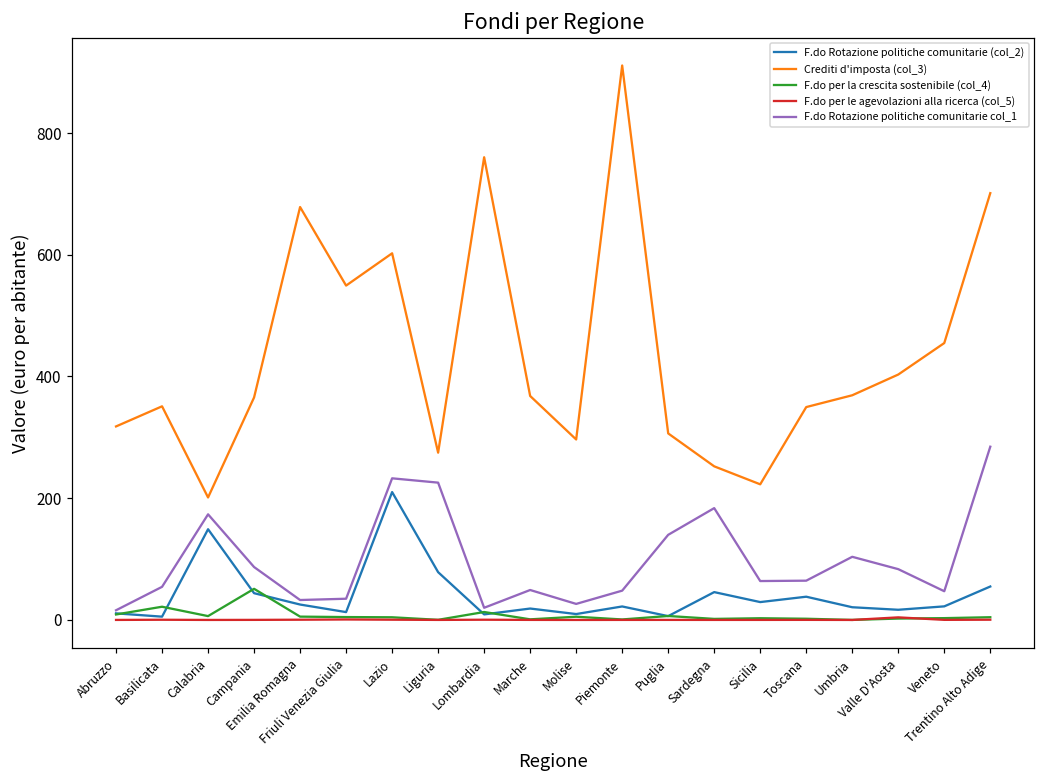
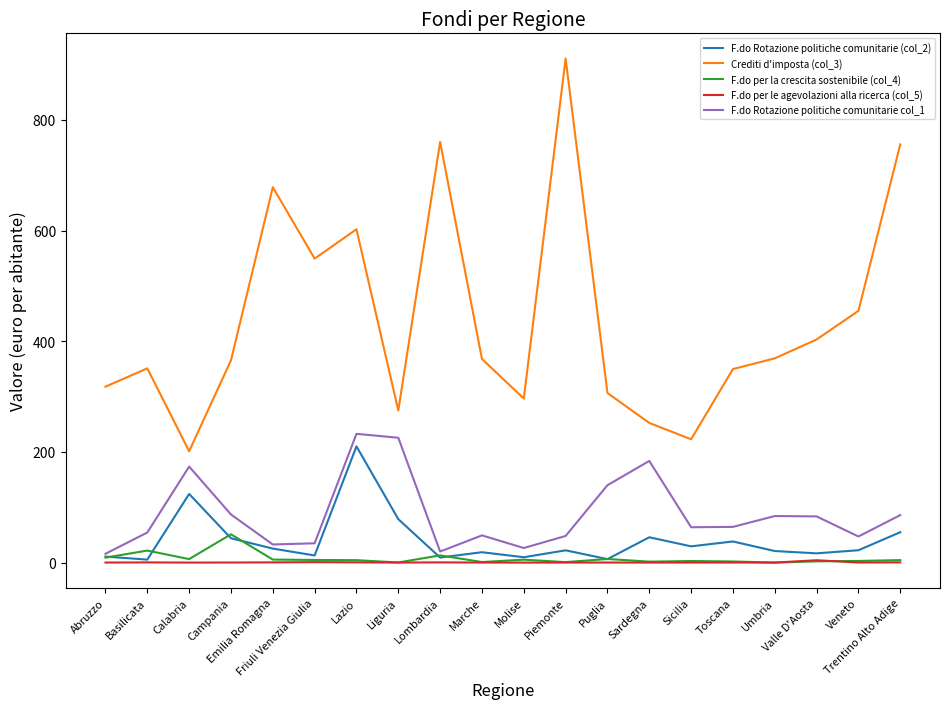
F.do Rotazione politiche comunitarie (col_2), Calabria: 150 -> 120
F.do Rotazione politiche comunitarie col_1, Umbria: 100 -> 80
Crediti d'imposta (col_3), Trentino Alto Adige: 700 -> 760
F.do Rotazione politiche comunitarie col_1, Trentino Alto Adige: 280 -> 90
